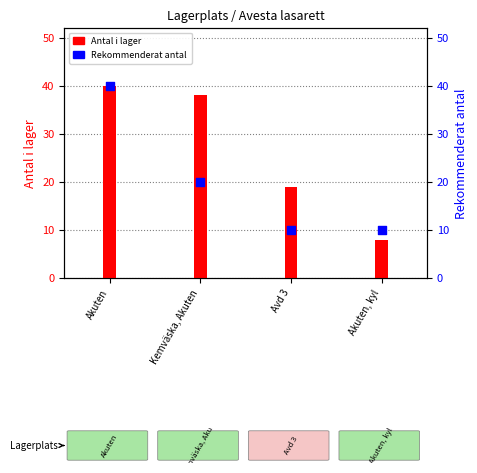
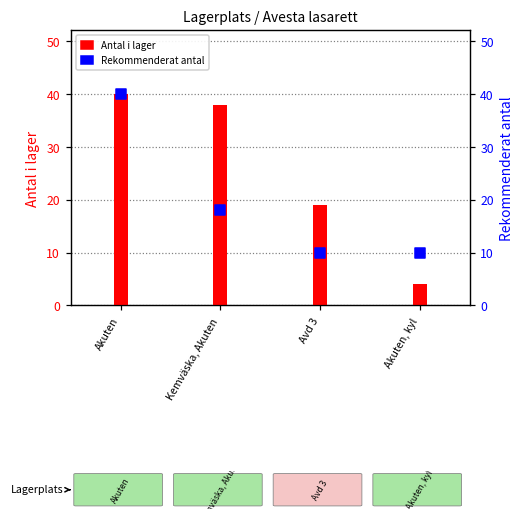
Antal i lager, Akuten, kyl: 8 -> 4
Rekommenderat antal, Kemväska, Akuten: 20 -> 18
